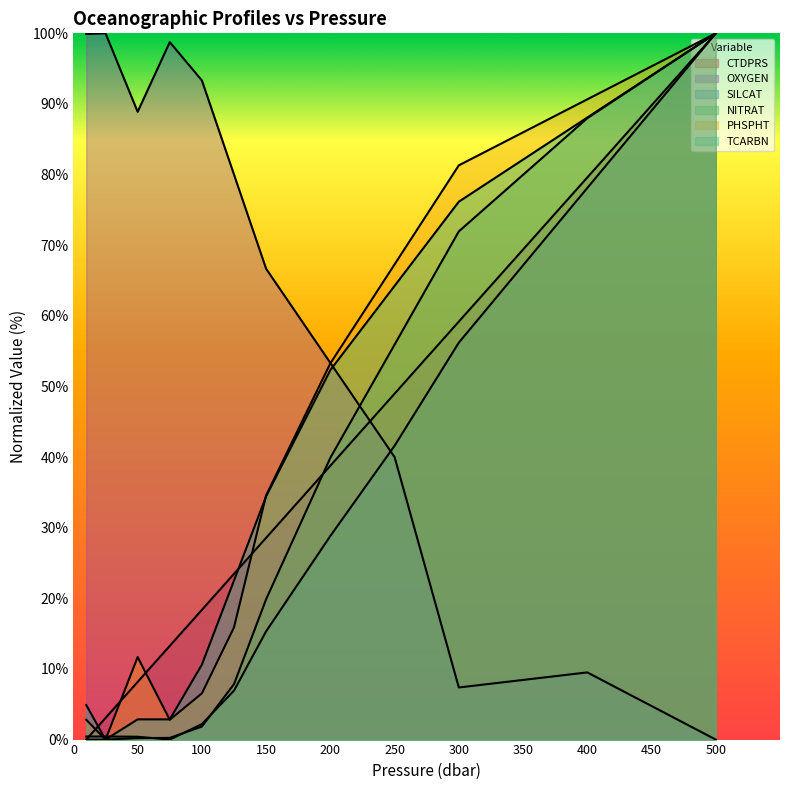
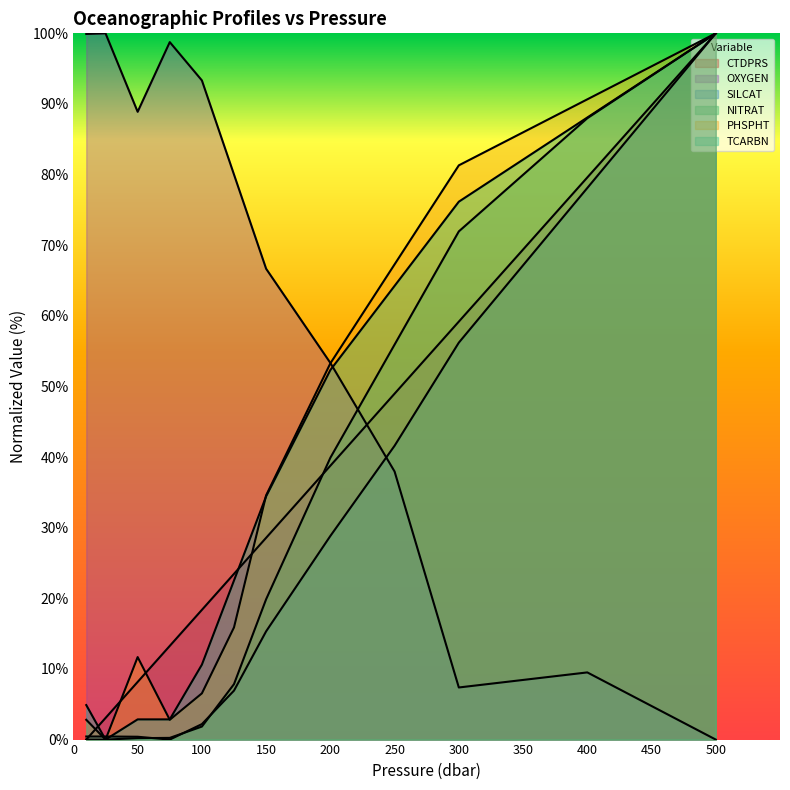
OXYGEN, 250: 40% -> 38%
